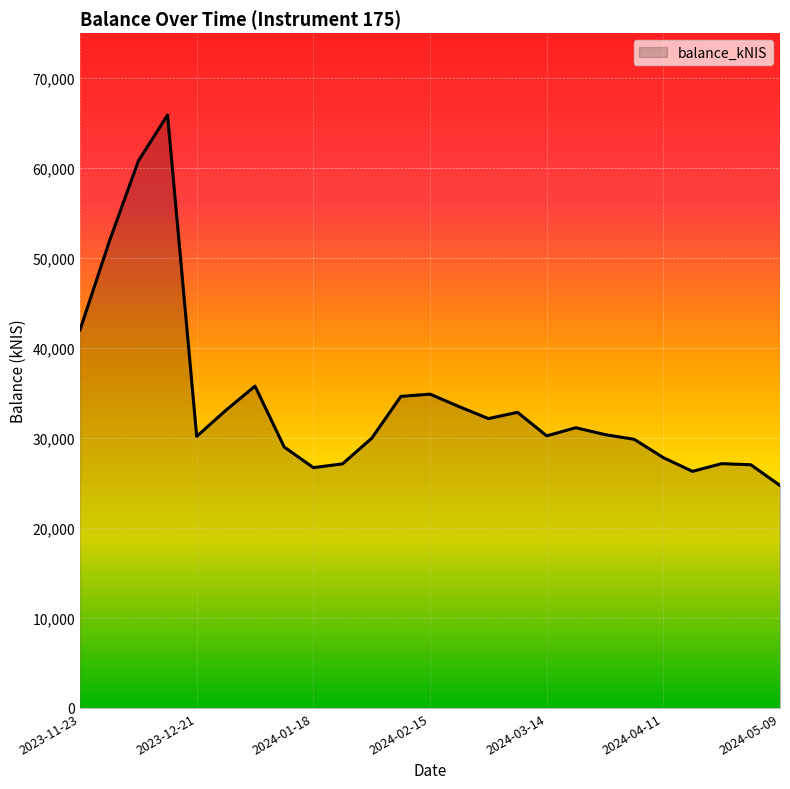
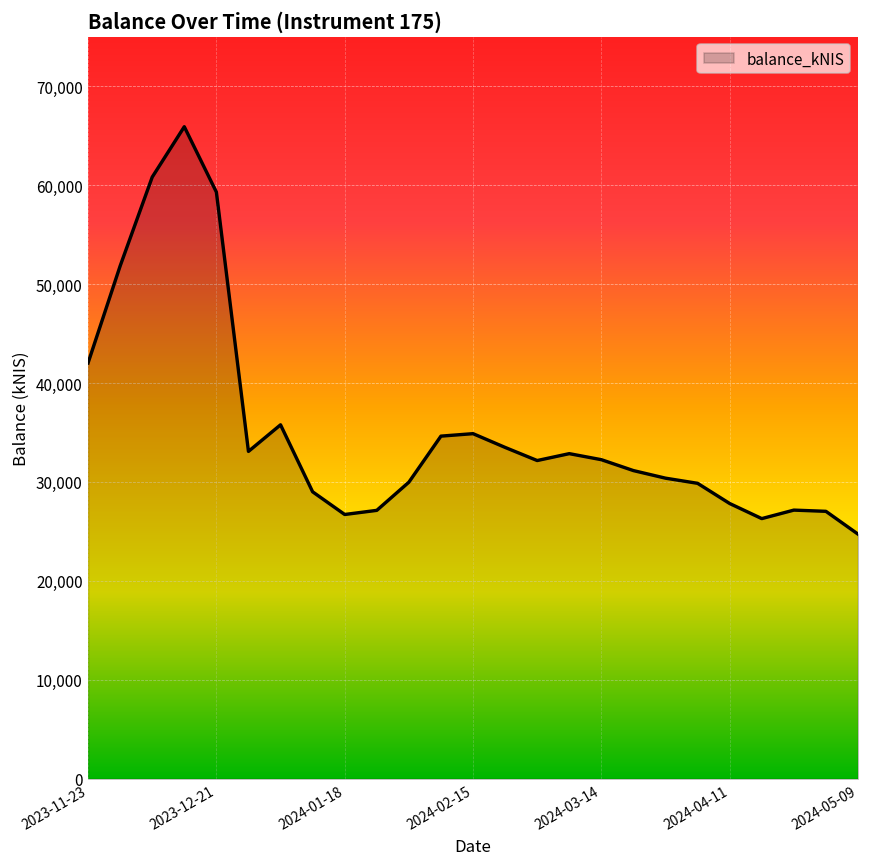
2023-12-21: 30,000 -> 59,000
2024-03-14: 30,000 -> 32,000
